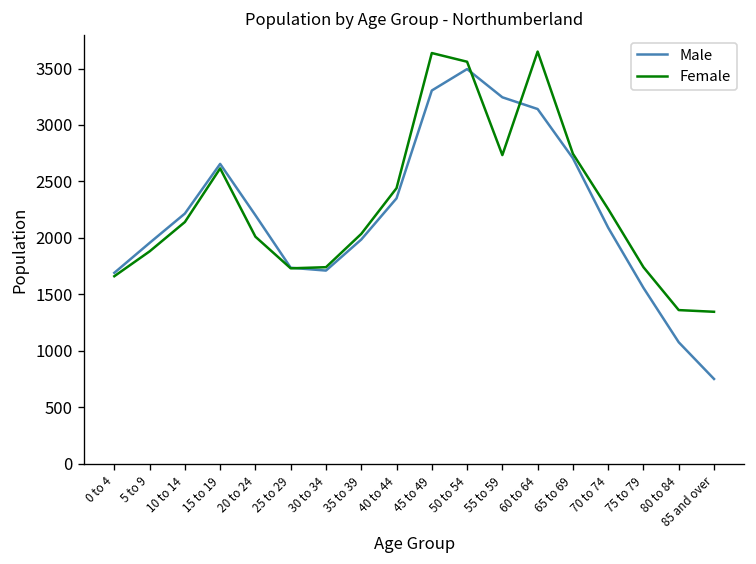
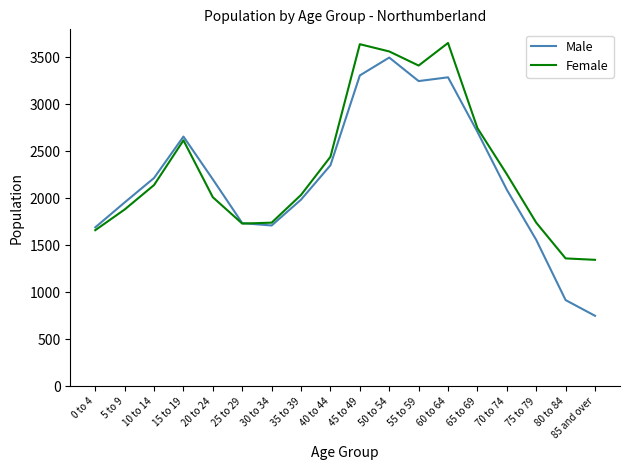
Female, 55 to 59: 2700 -> 3400
Male, 60 to 64: 3100 -> 3300
Male, 80 to 84: 1100 -> 900
